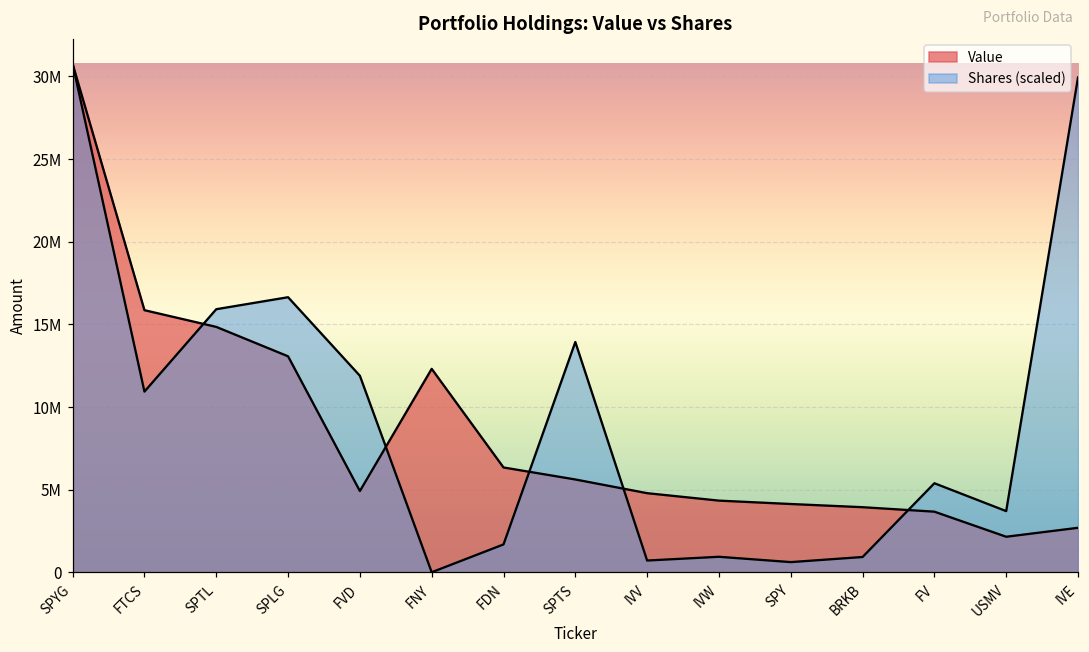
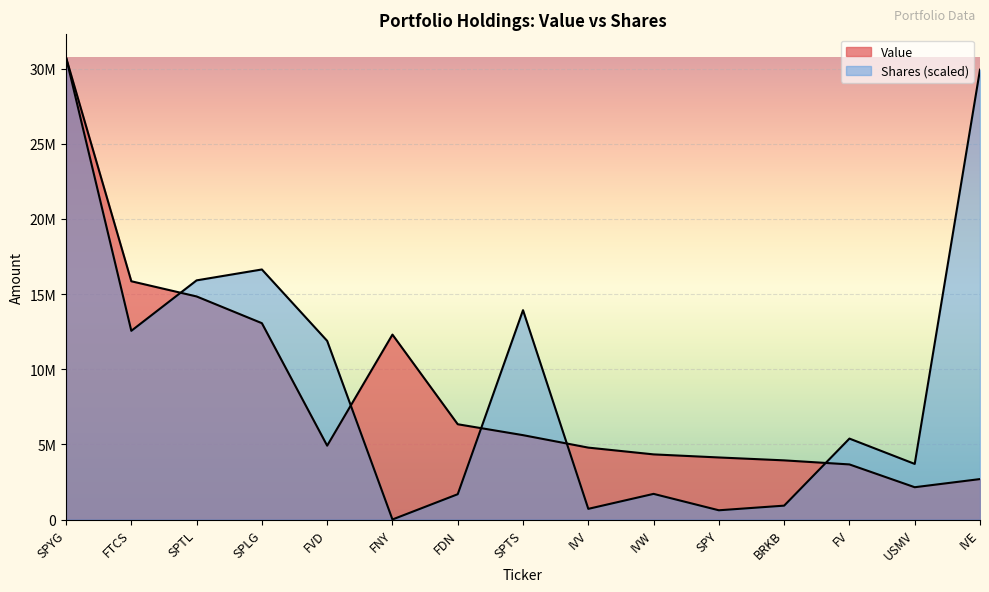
Shares (scaled), FTCS: 10900000 -> 12600000
Shares (scaled), IVW: 900000 -> 1700000
